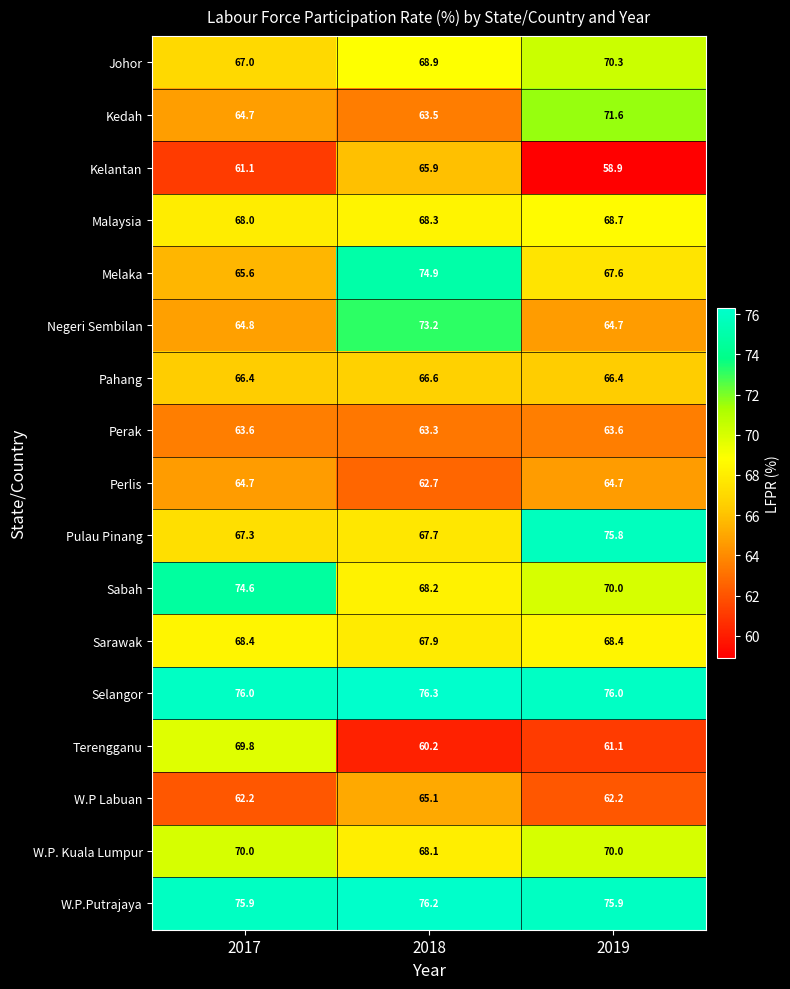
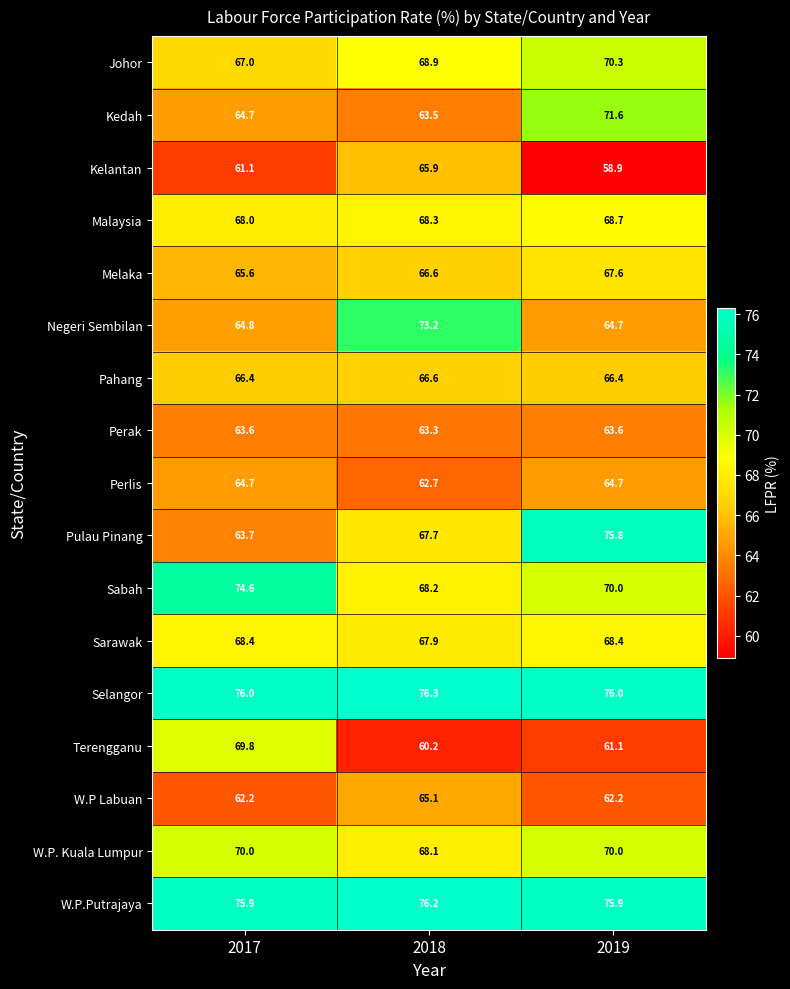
Melaka, 2018: 74.9 -> 66.6
Pulau Pinang, 2017: 67.3 -> 63.7
